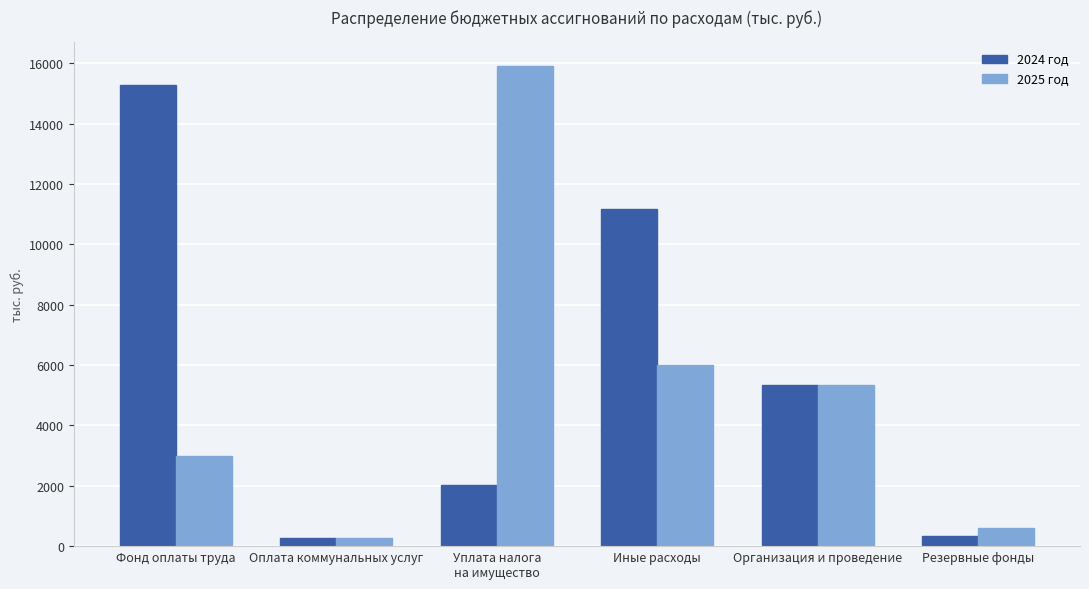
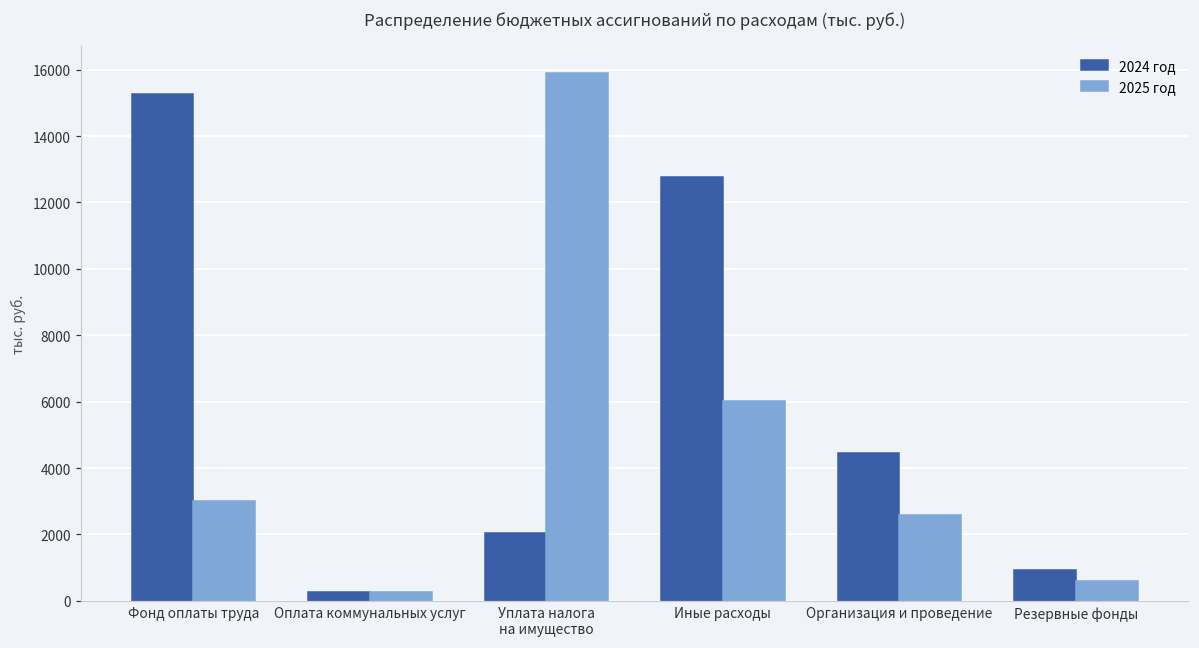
2024 год, Иные расходы: 11200 -> 12800
2024 год, Организация и проведение: 5300 -> 4500
2025 год, Организация и проведение: 5300 -> 2600
2024 год, Резервные фонды: 300 -> 900
